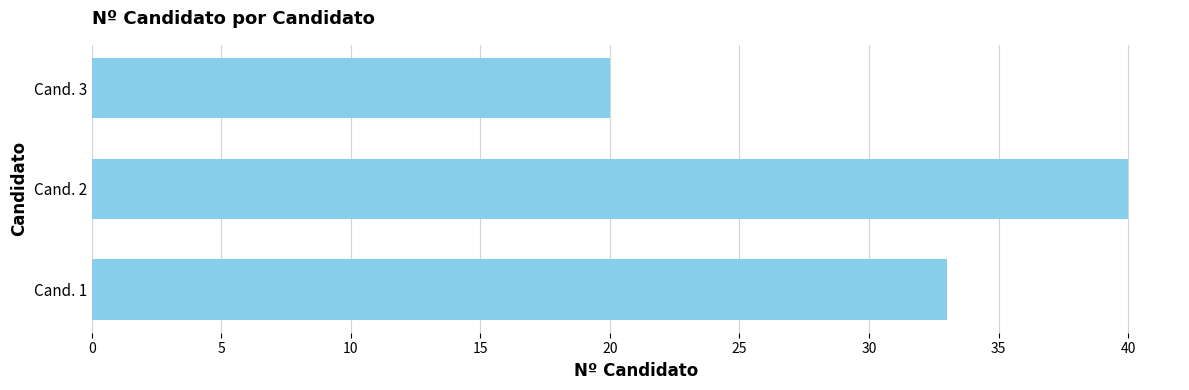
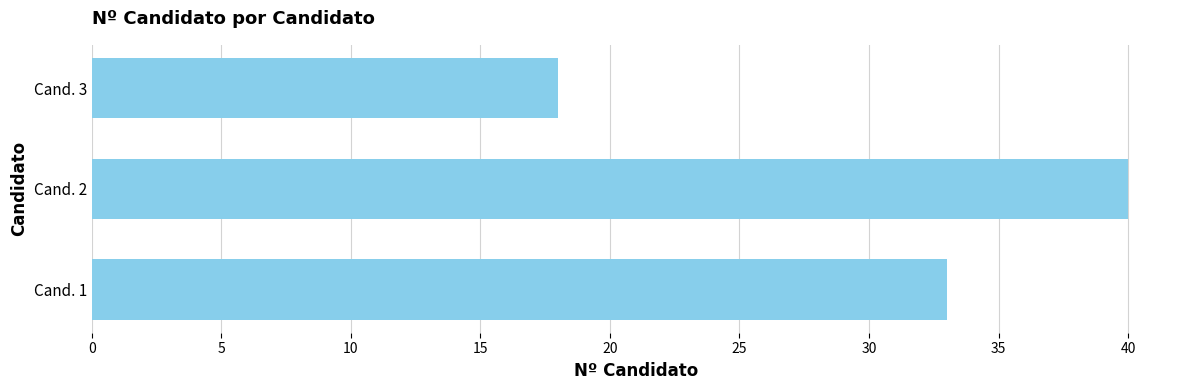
Cand. 3: 20 -> 18
